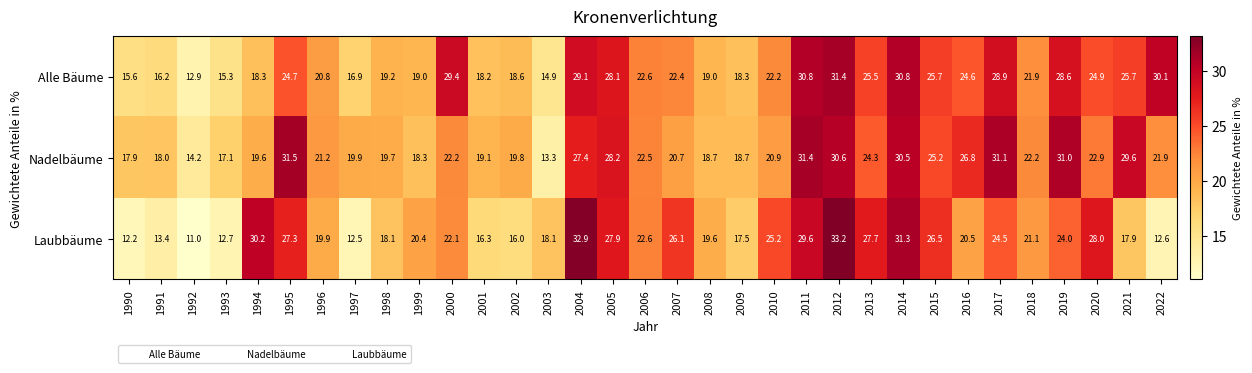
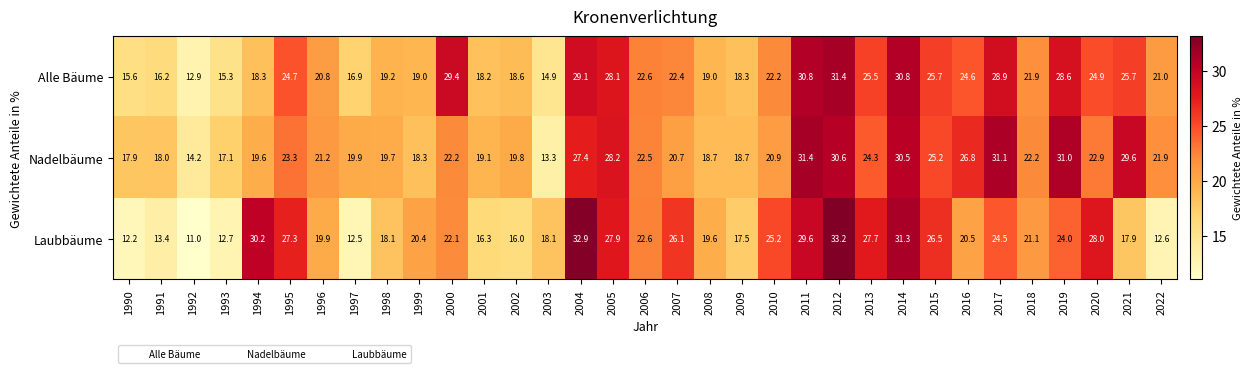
Alle Bäume, 2022: 30.1 -> 21.0
Nadelbäume, 1995: 31.5 -> 23.3
